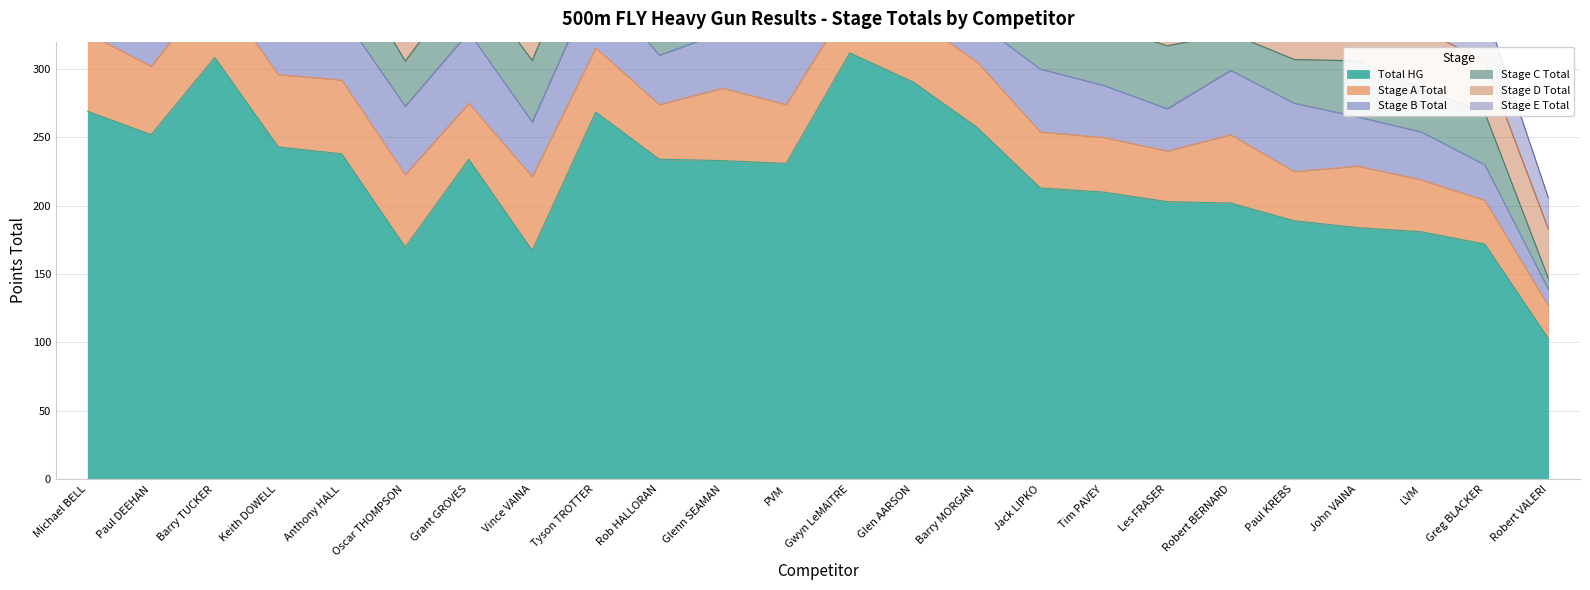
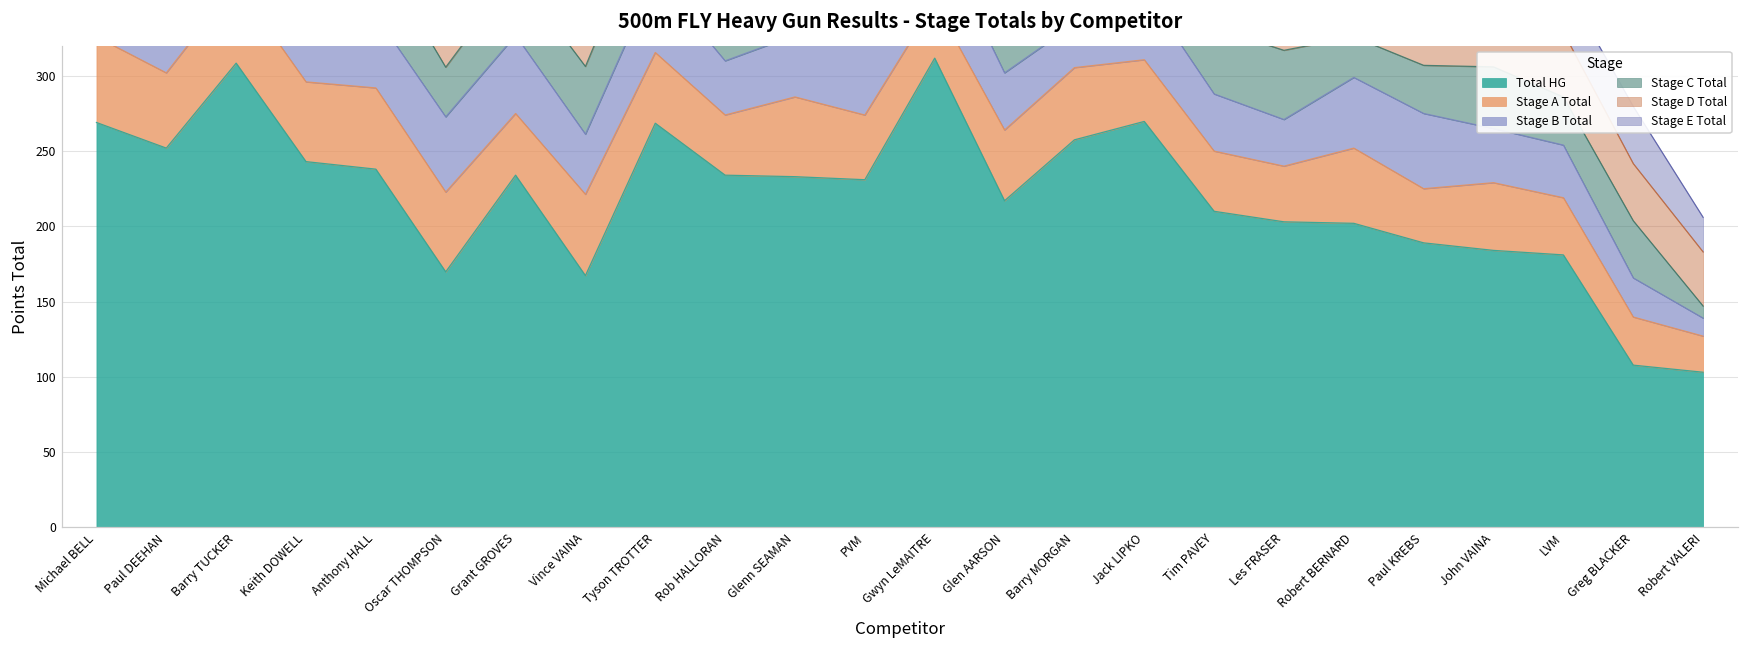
Total HG, Glen AARSON: 290 -> 217
Total HG, Jack LIPKO: 213 -> 270
Total HG, Greg BLACKER: 172 -> 108
